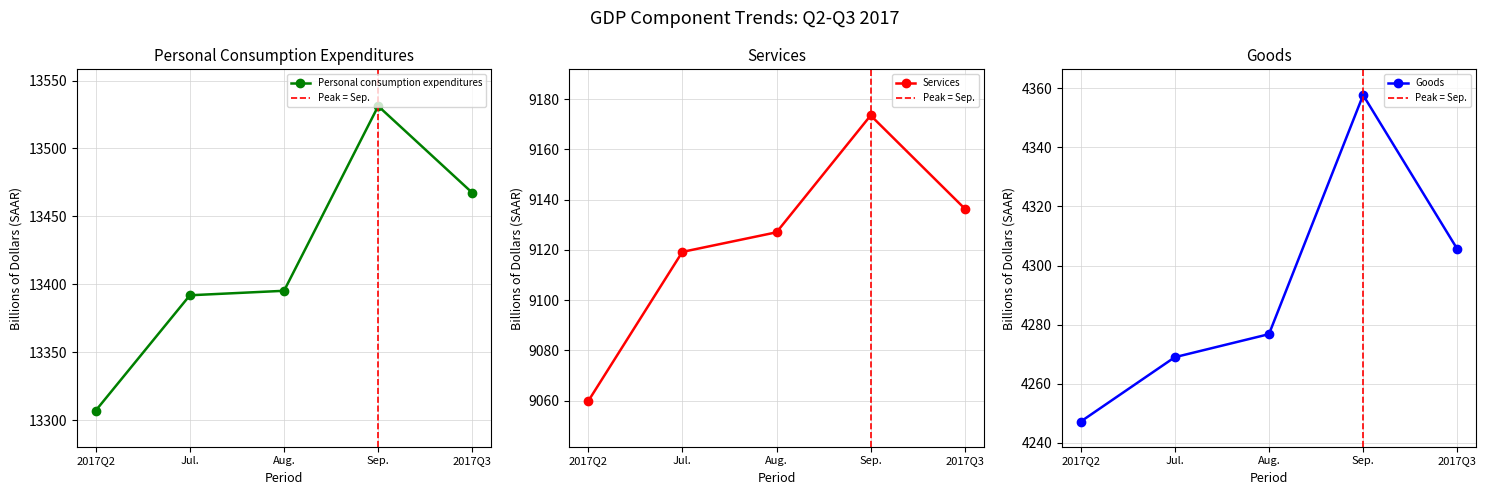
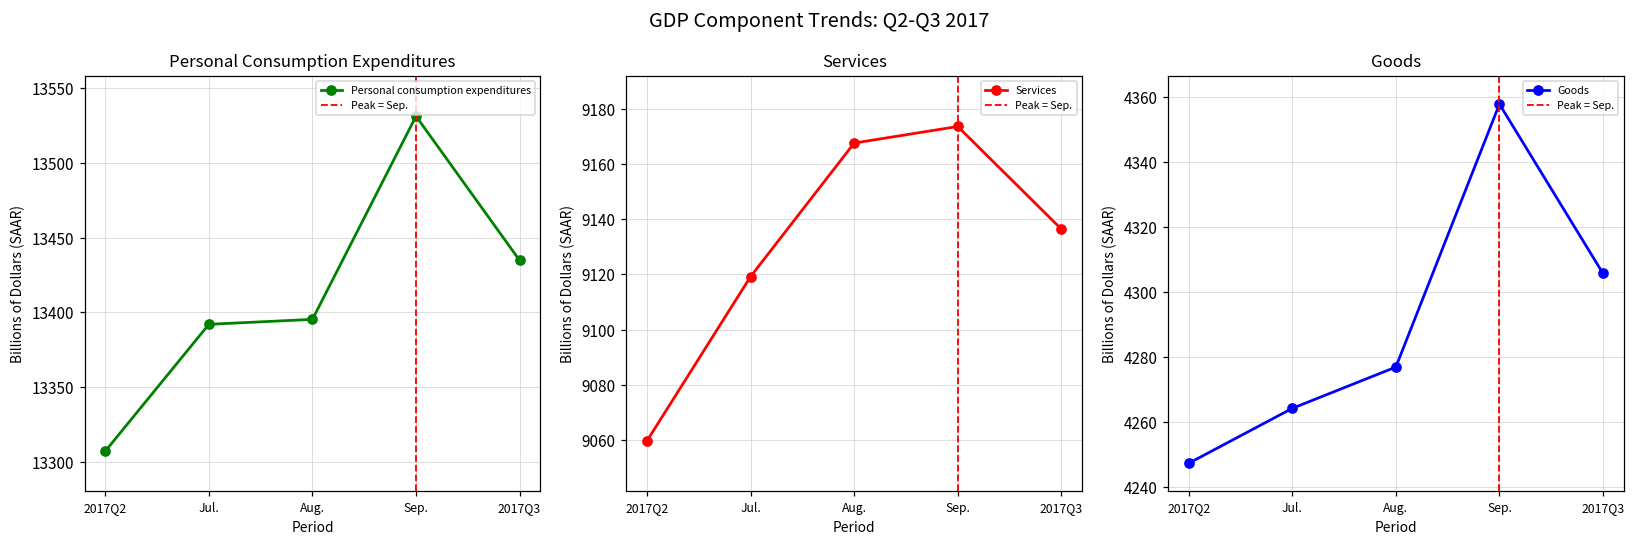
Personal Consumption Expenditures, 2017Q3: 13467 -> 13435
Services, Aug.: 9127 -> 9168
Goods, Jul.: 4269 -> 4264
